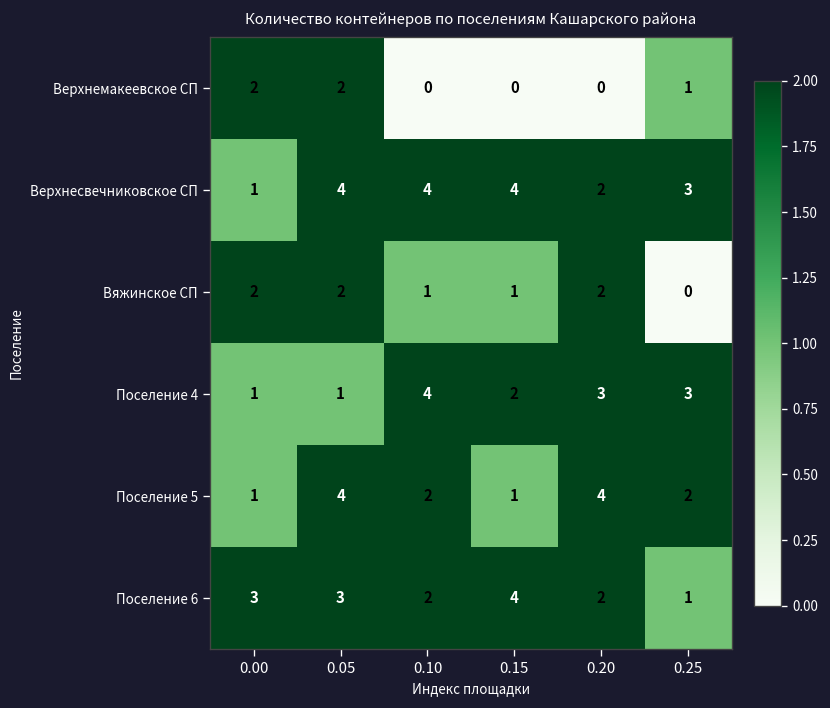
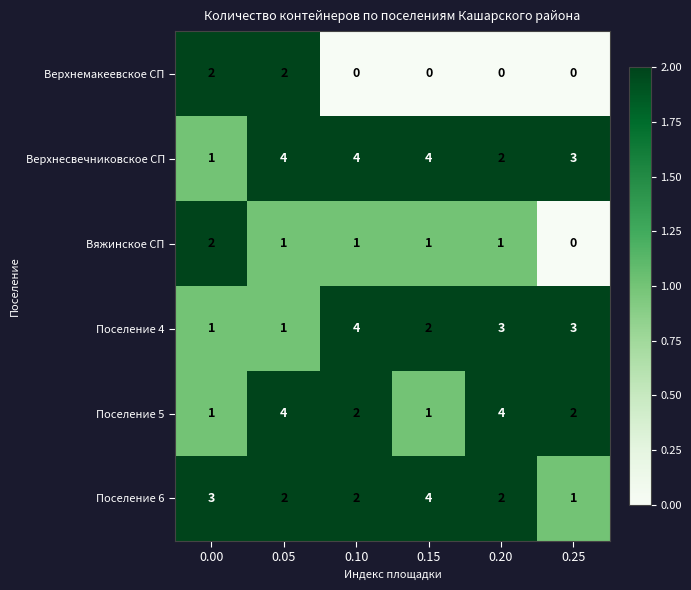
Верхнемакеевское СП, 0.25: 1 -> 0
Вяжинское СП, 0.05: 2 -> 1
Вяжинское СП, 0.20: 2 -> 1
Поселение 6, 0.05: 3 -> 2
